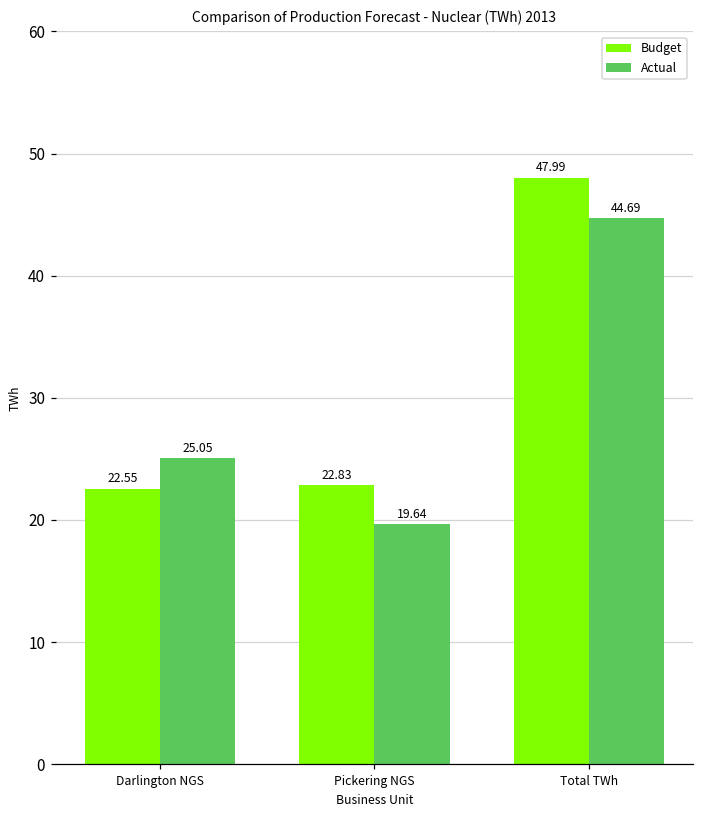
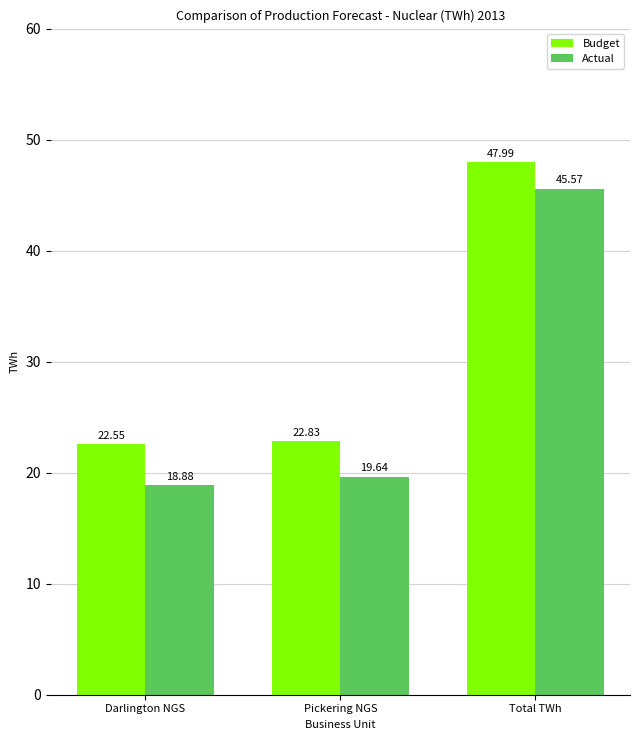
Actual, Darlington NGS: 25.05 -> 18.88
Actual, Total TWh: 44.69 -> 45.57
